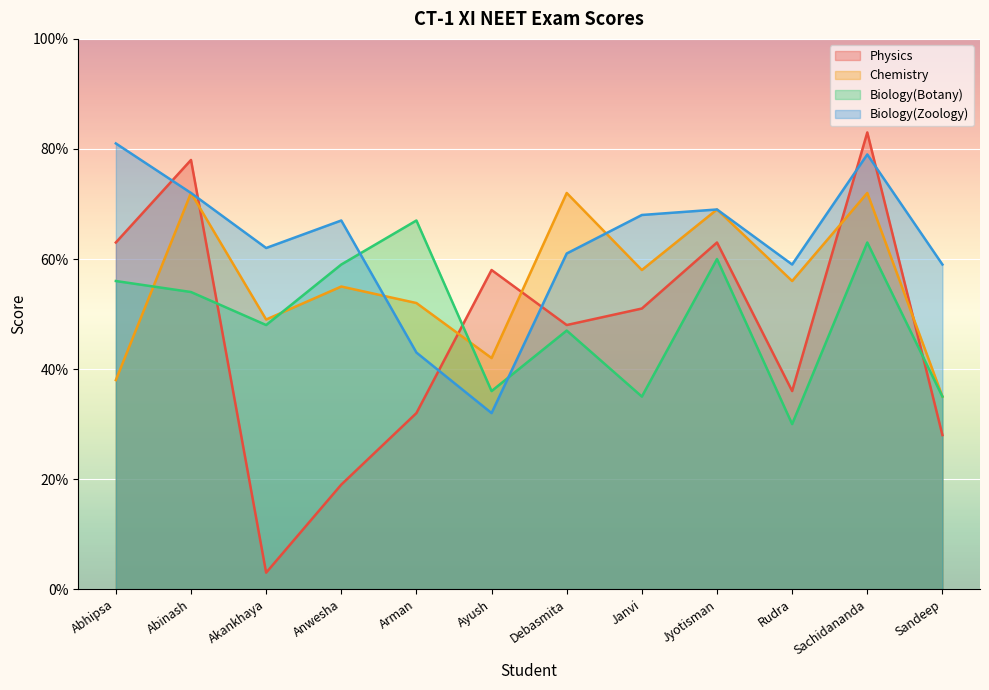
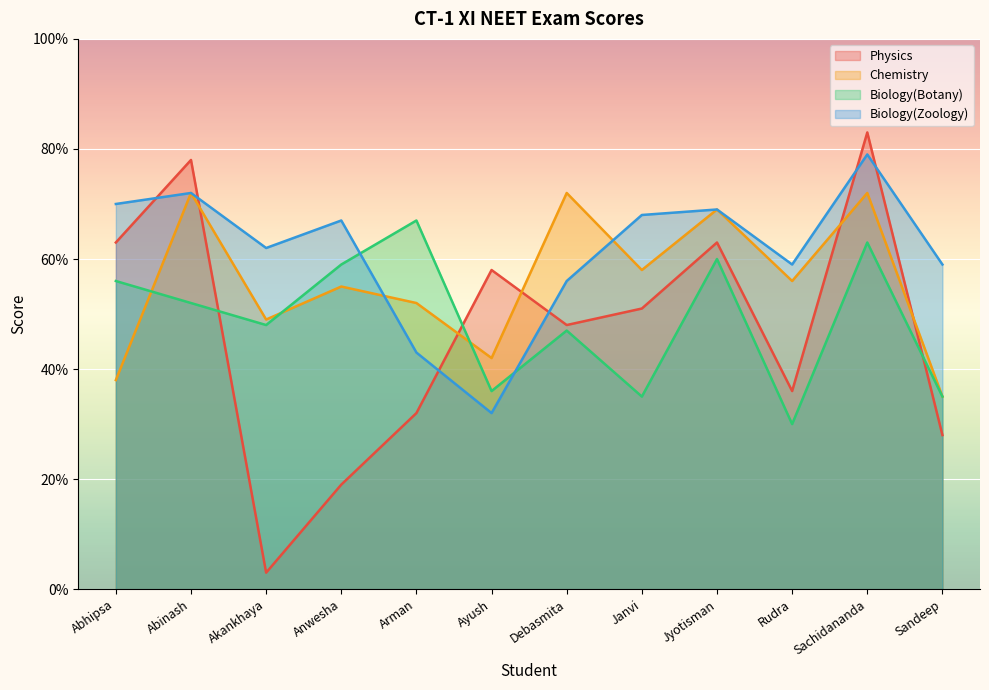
Biology(Zoology), Abhipsa: 81% -> 70%
Biology(Botany), Abinash: 54% -> 52%
Biology(Zoology), Debasmita: 61% -> 56%
